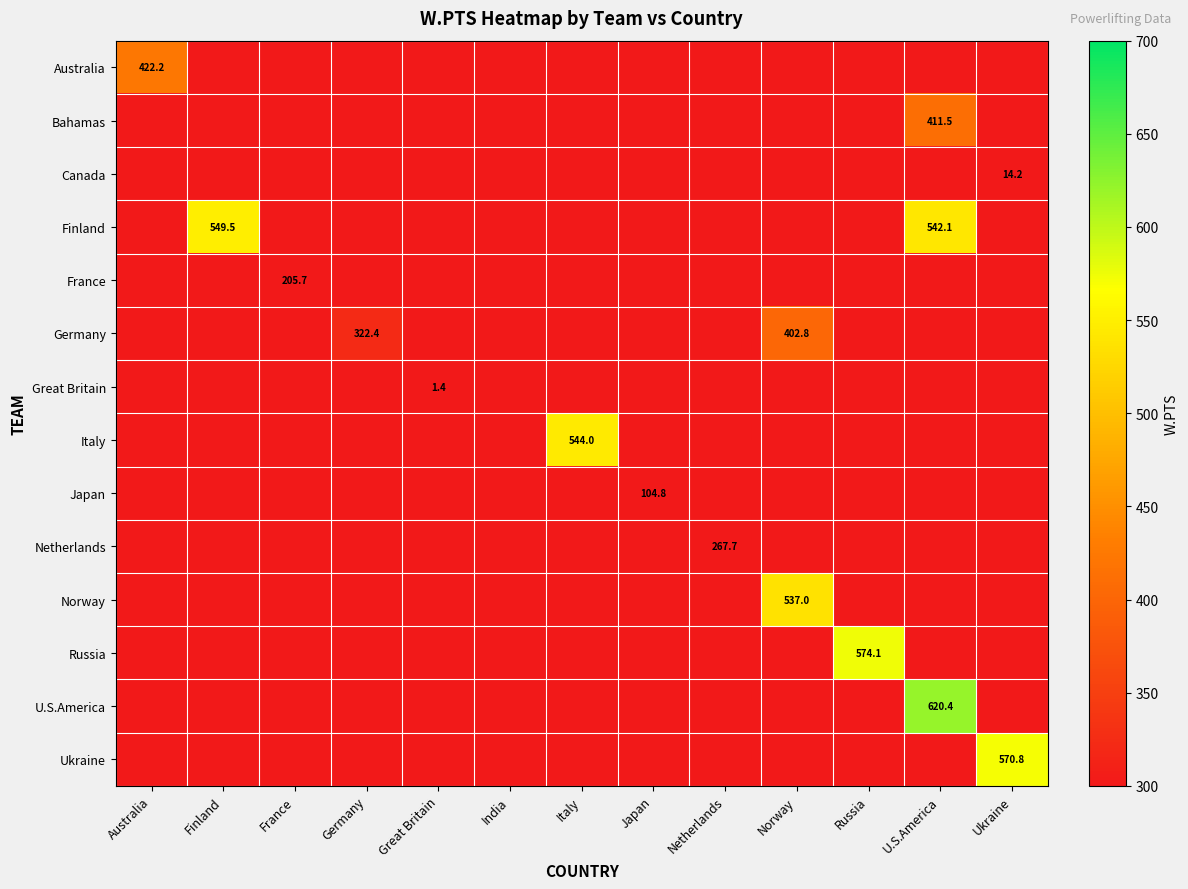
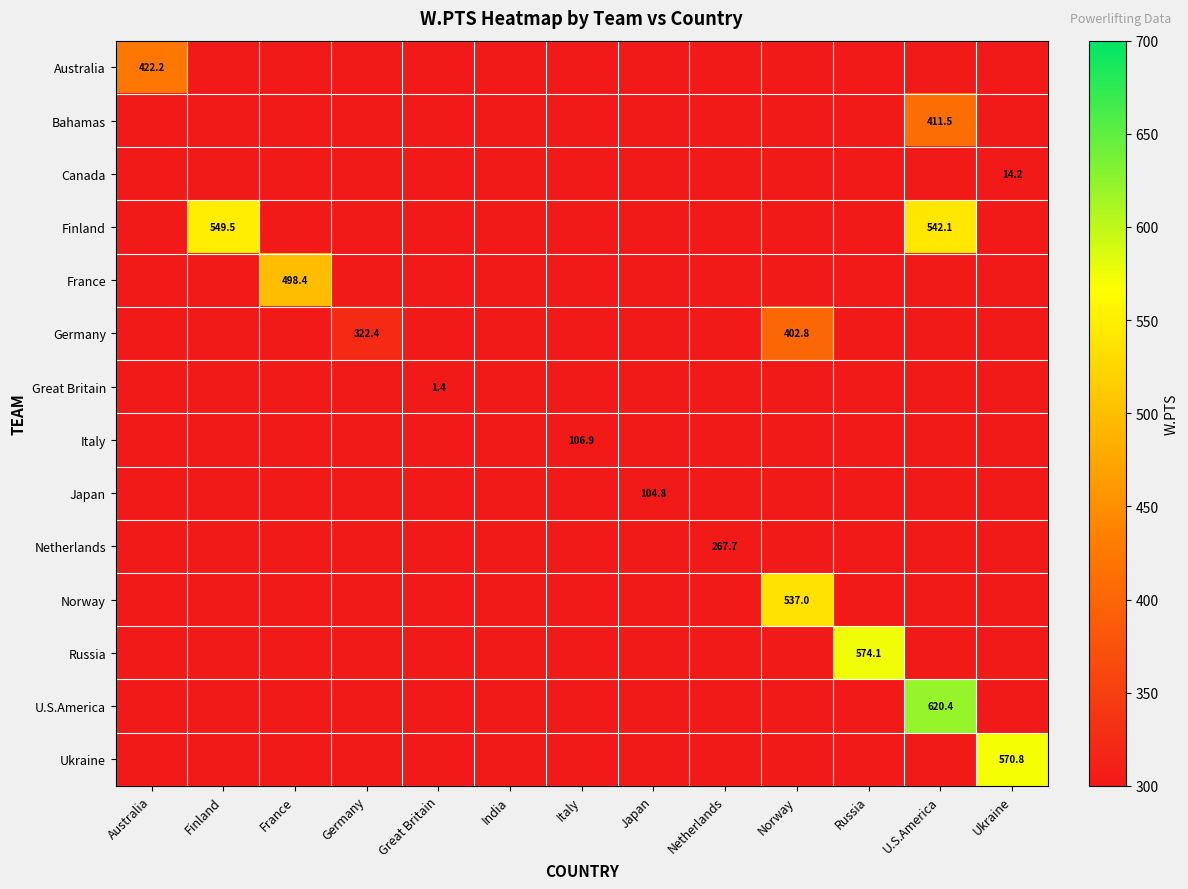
France, France: 205.7 -> 498.4
Italy, Italy: 544.0 -> 106.9
